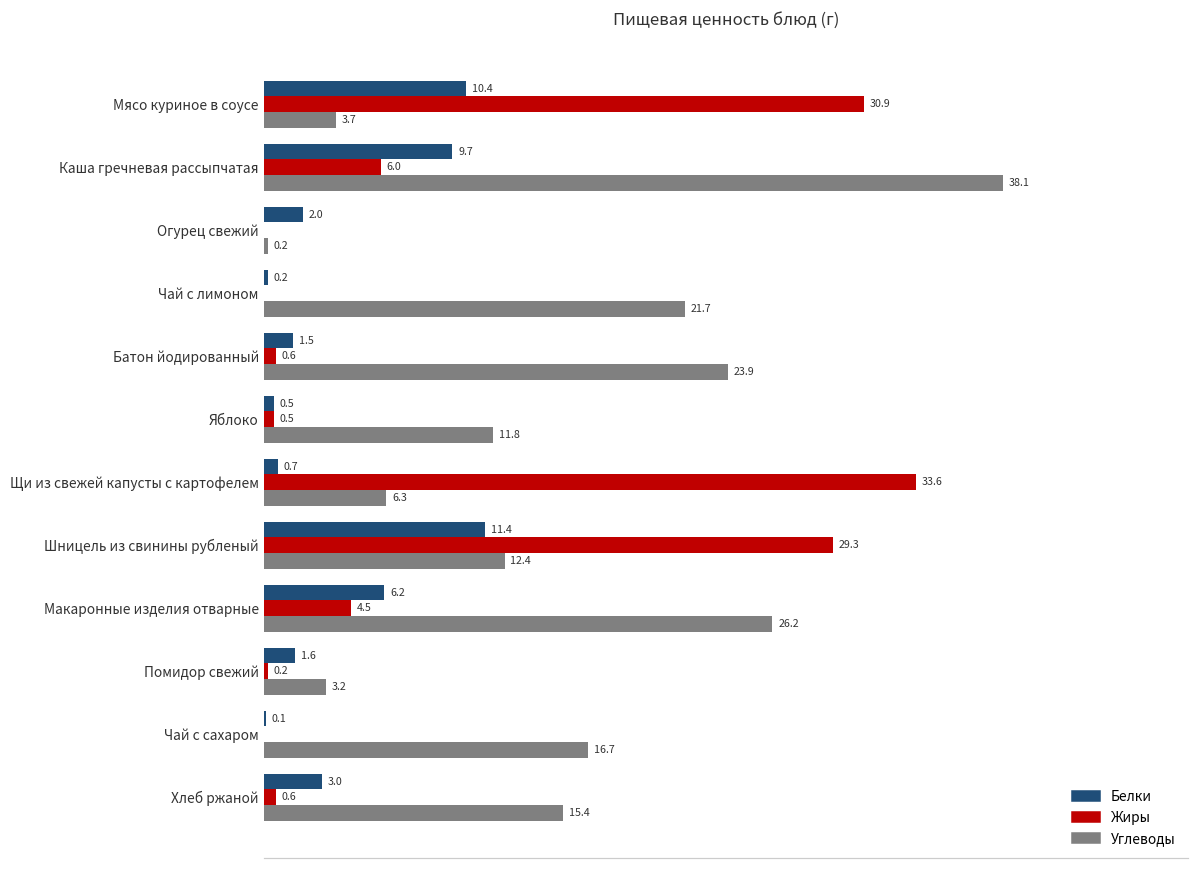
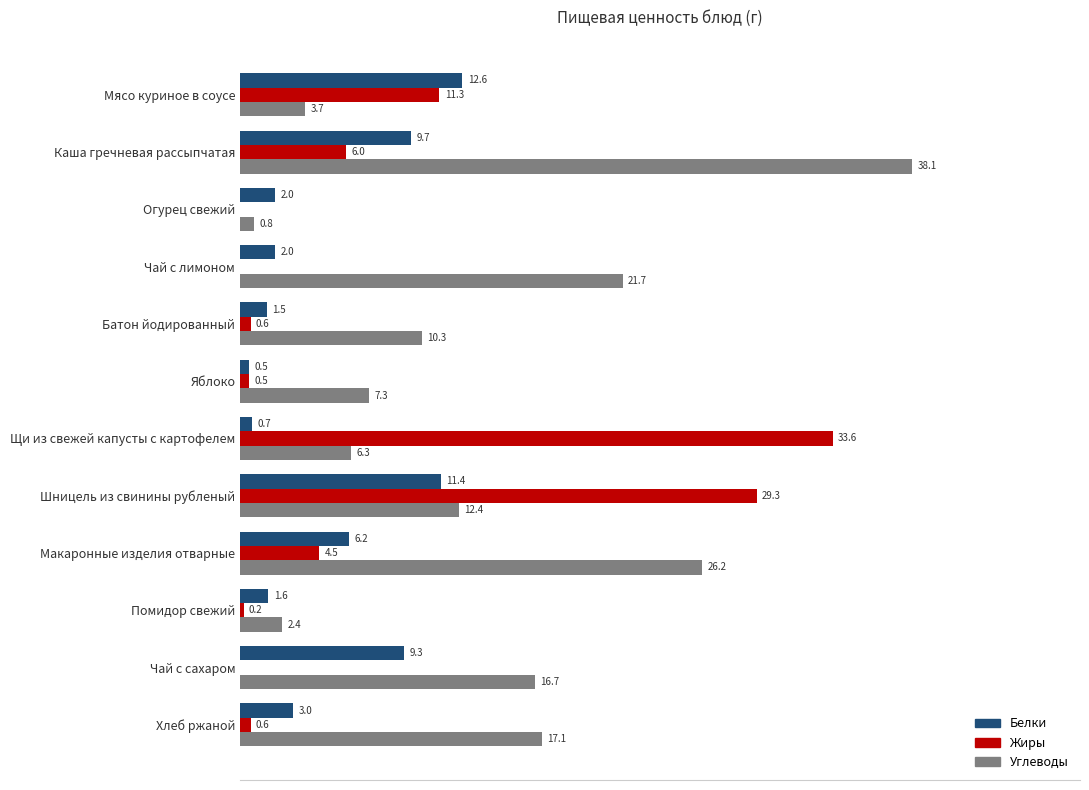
Белки, Мясо куриное в соусе: 10.4 -> 12.6
Жиры, Мясо куриное в соусе: 30.9 -> 11.3
Углеводы, Огурец свежий: 0.2 -> 0.8
Белки, Чай с лимоном: 0.2 -> 2.0
Углеводы, Батон йодированный: 23.9 -> 10.3
Углеводы, Яблоко: 11.8 -> 7.3
Углеводы, Помидор свежий: 3.2 -> 2.4
Белки, Чай с сахаром: 0.1 -> 9.3
Углеводы, Хлеб ржаной: 15.4 -> 17.1
